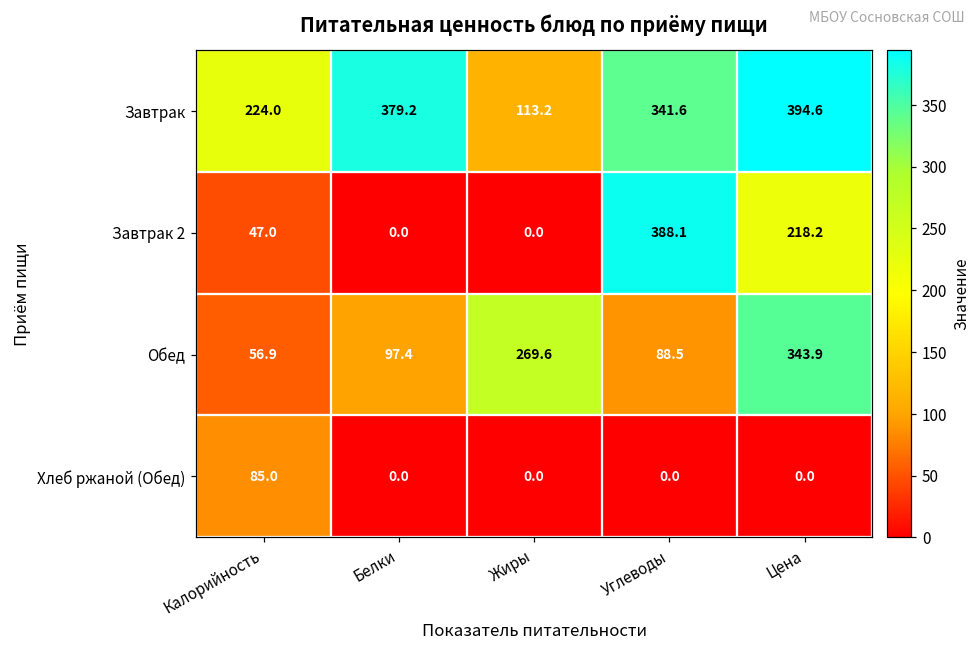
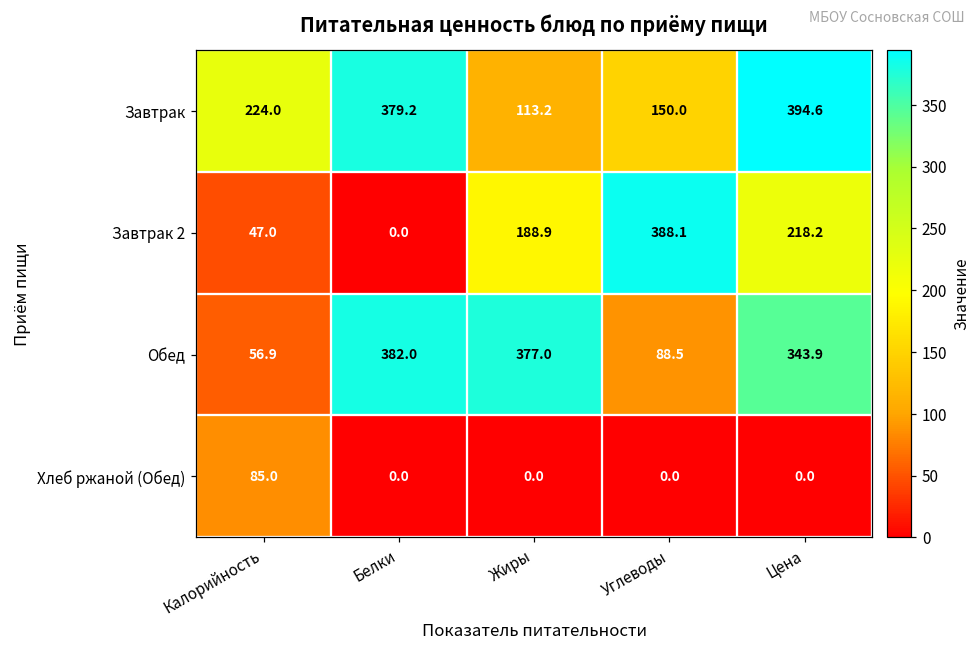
Завтрак, Углеводы: 341.6 -> 150.0
Завтрак 2, Жиры: 0.0 -> 188.9
Обед, Белки: 97.4 -> 382.0
Обед, Жиры: 269.6 -> 377.0
